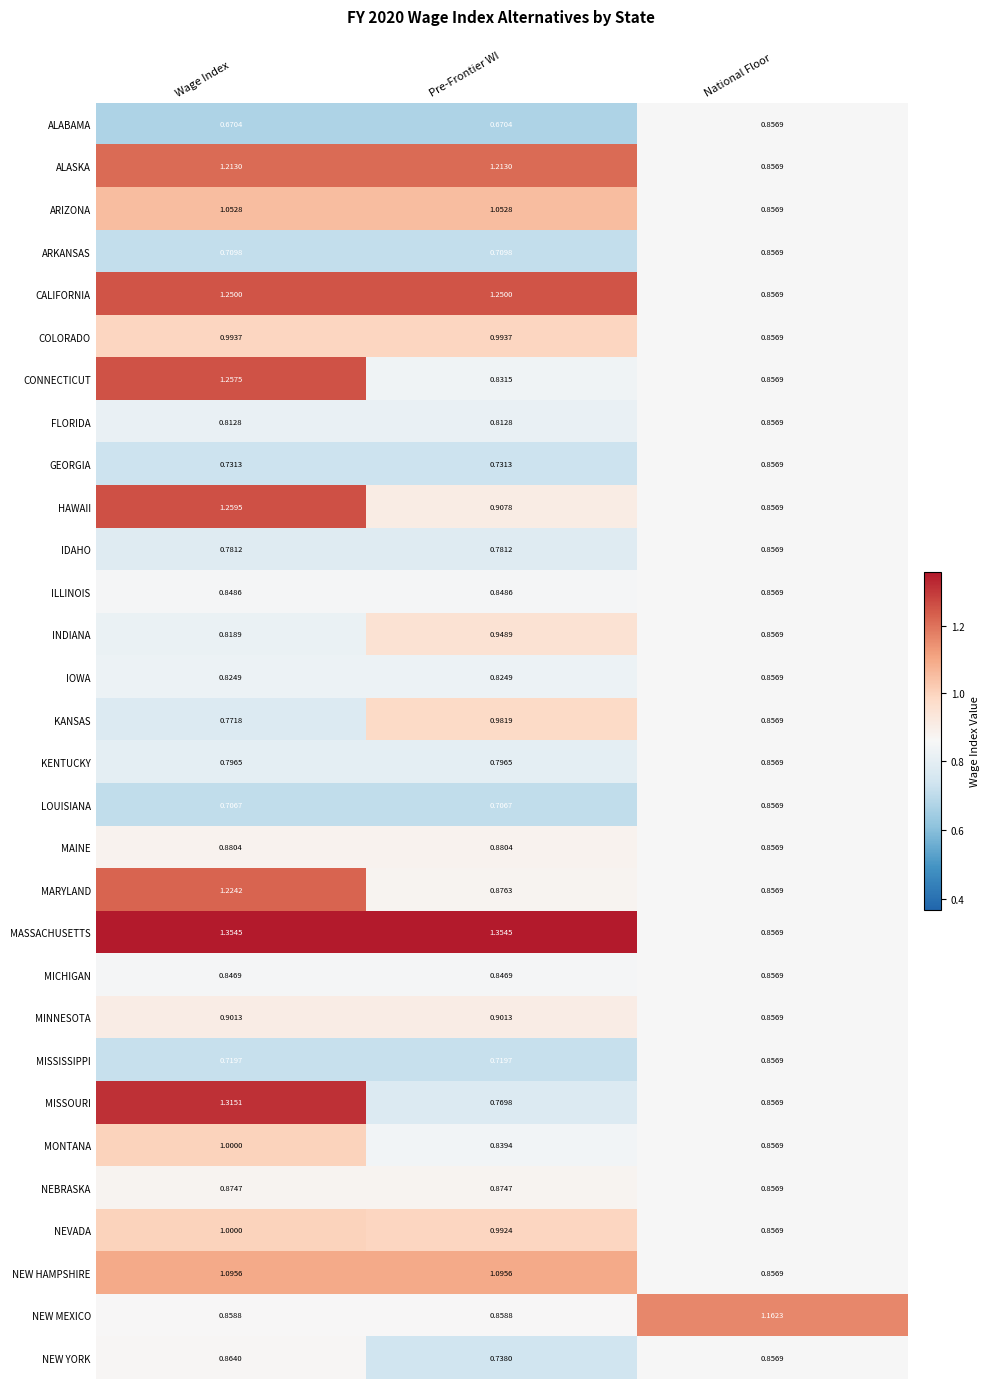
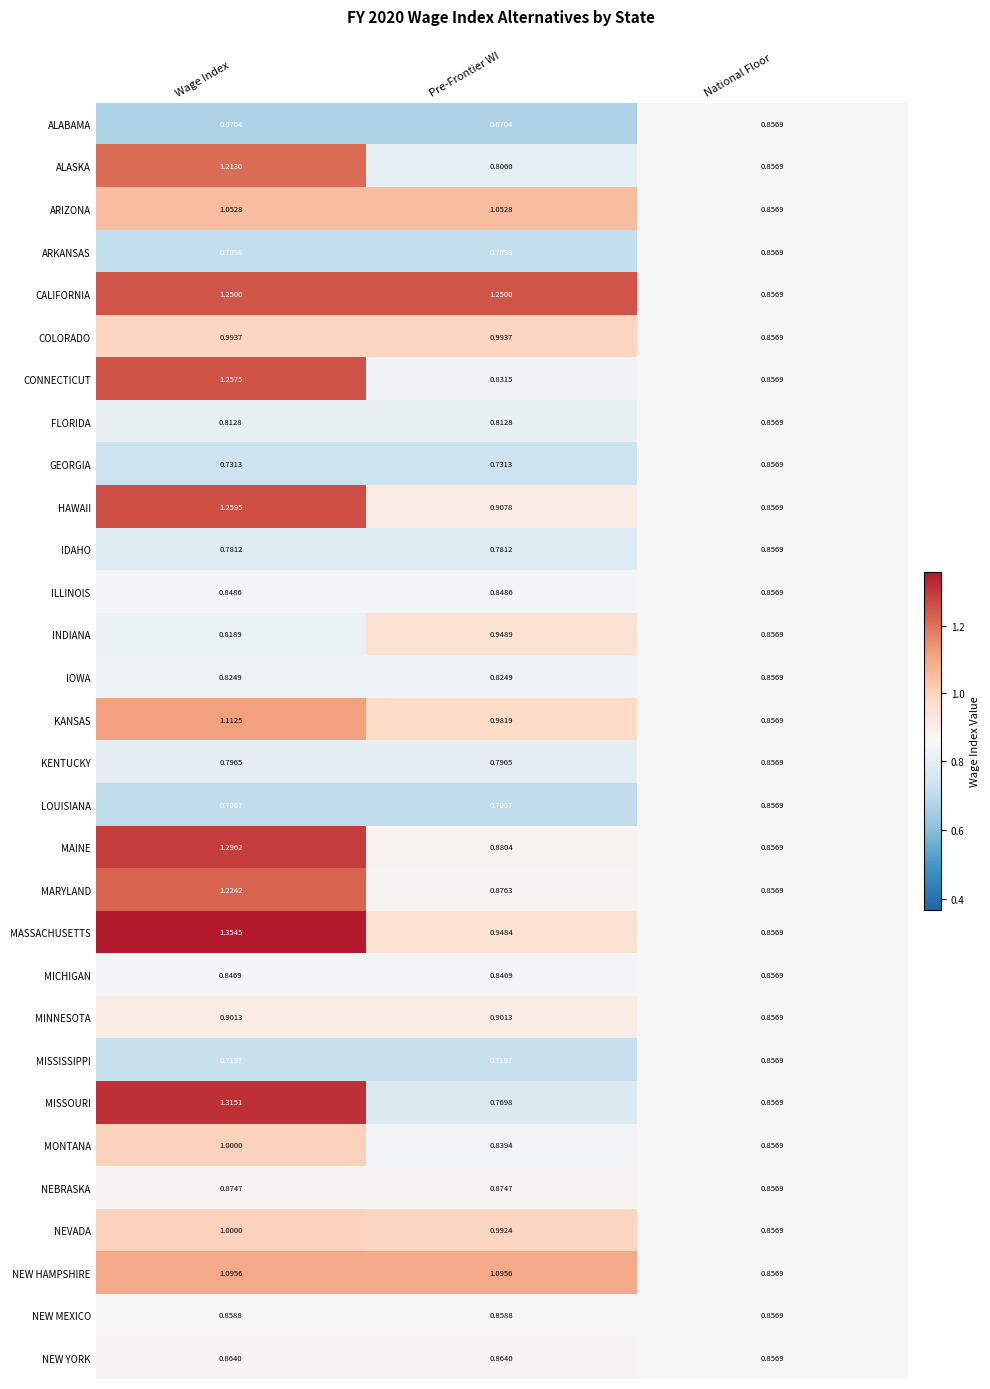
ALASKA, Pre-Frontier WI: 1.2130 -> 0.8060
KANSAS, Wage Index: 0.7718 -> 1.1125
MAINE, Wage Index: 0.8804 -> 1.2962
MASSACHUSETTS, Pre-Frontier WI: 1.3545 -> 0.9484
NEW MEXICO, National Floor: 1.1623 -> 0.8569
NEW YORK, Pre-Frontier WI: 0.7380 -> 0.8640
